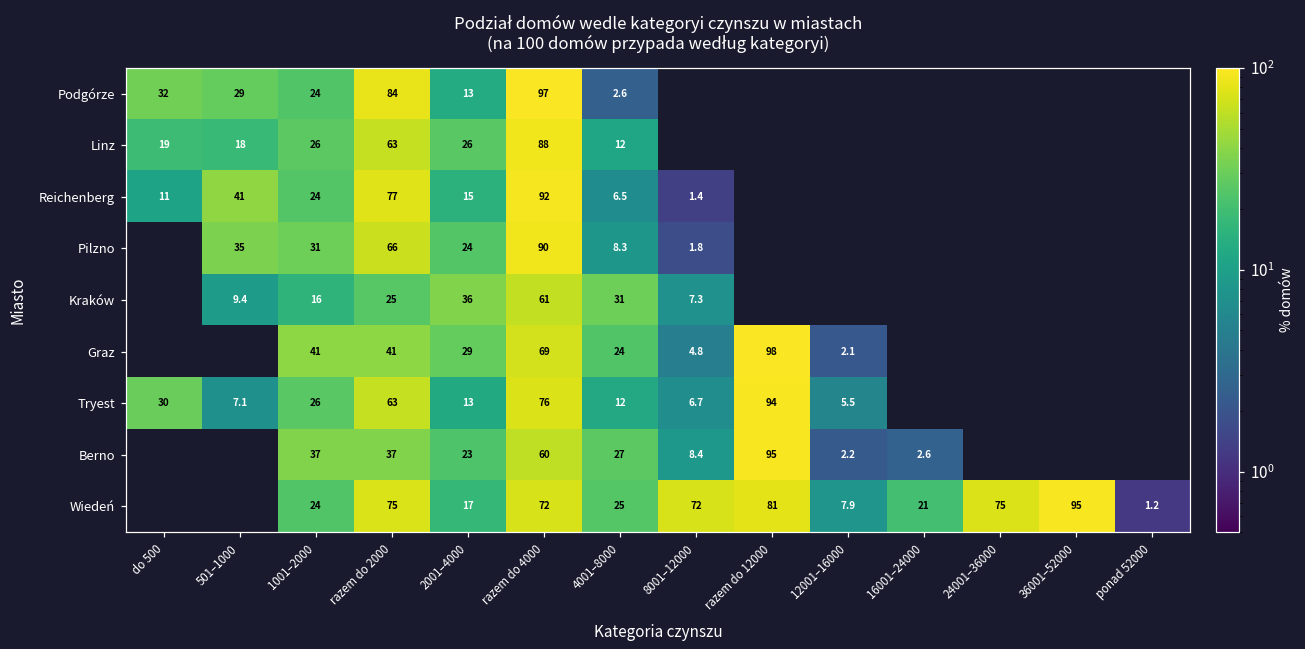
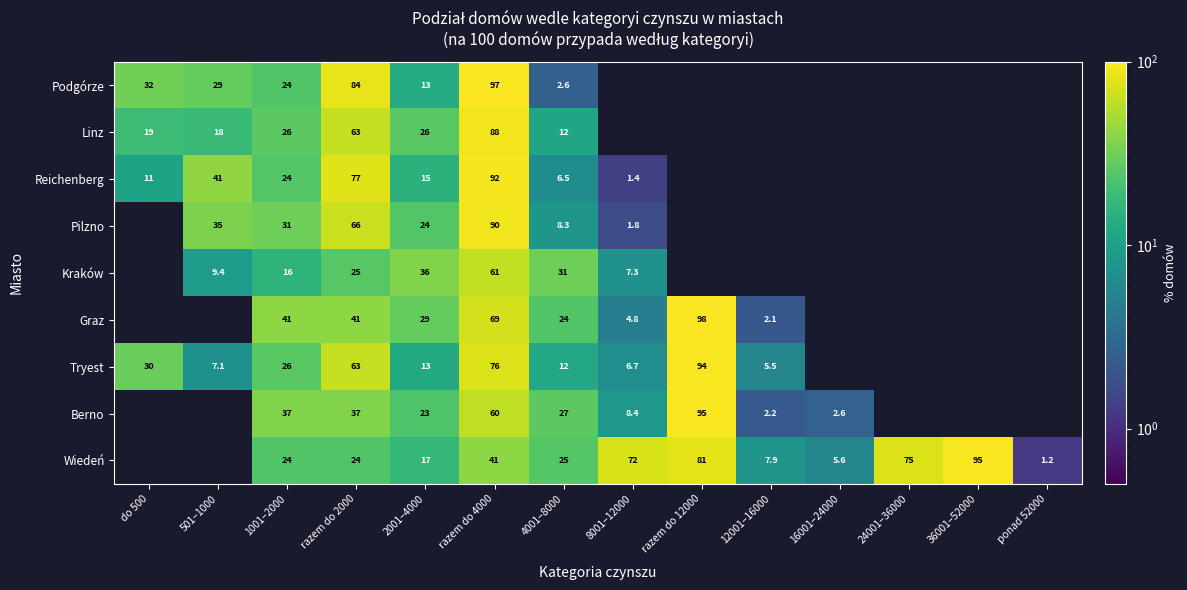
Wiedeń, razem do 2000: 75 -> 24
Wiedeń, razem do 4000: 72 -> 41
Wiedeń, 16001–24000: 21 -> 5.6
